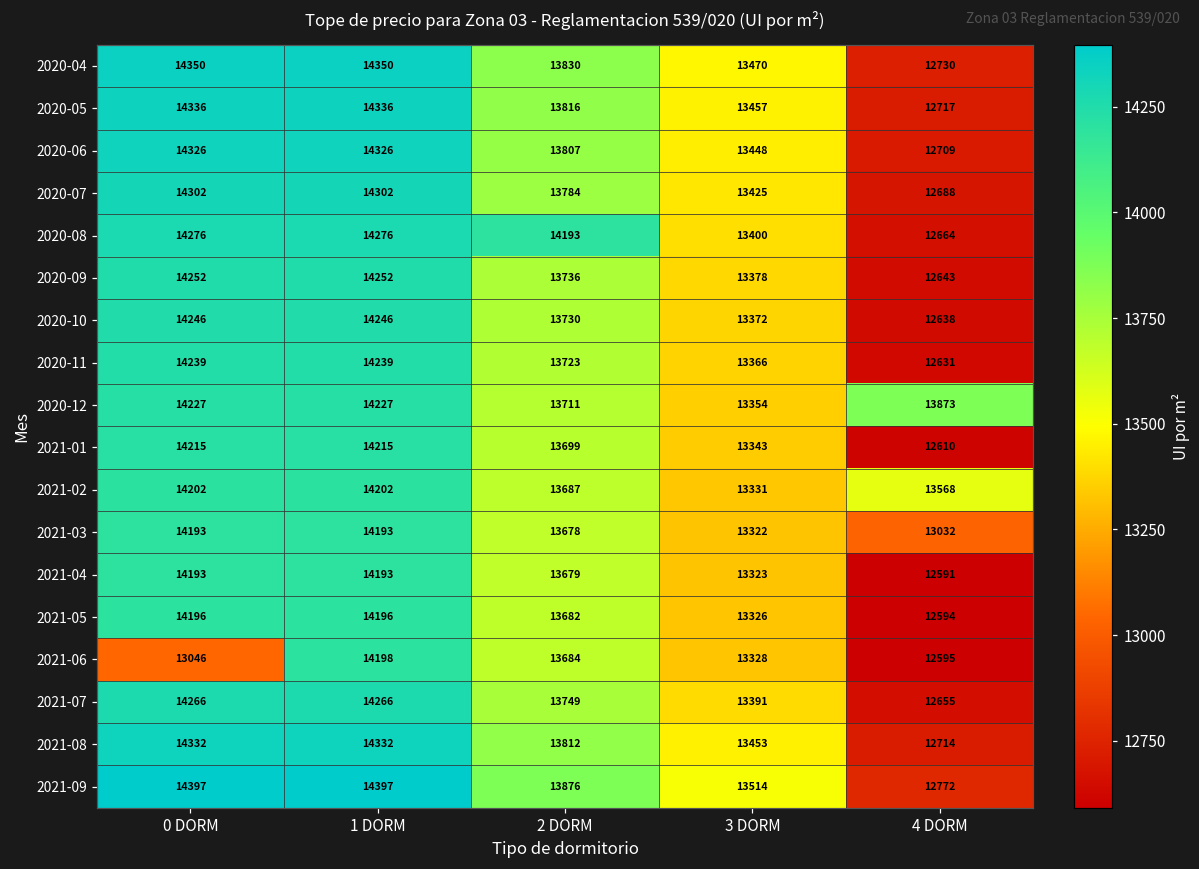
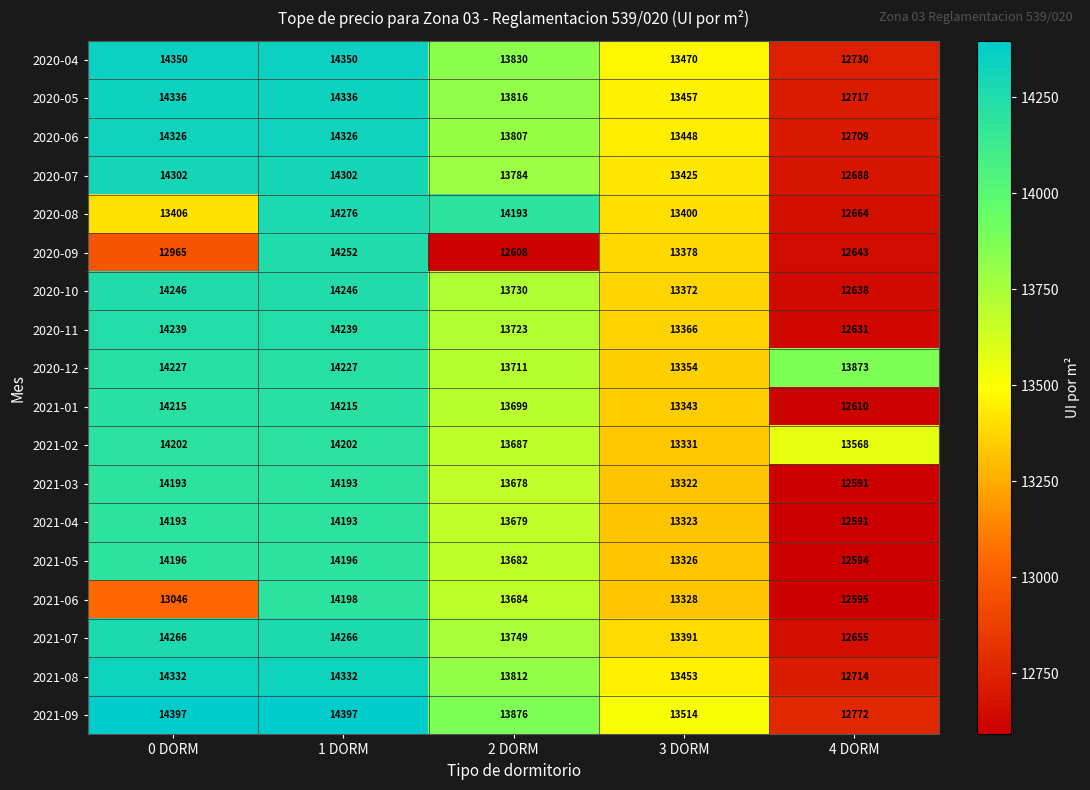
2020-08, 0 DORM: 14276 -> 13406
2020-09, 0 DORM: 14252 -> 12965
2020-09, 2 DORM: 13736 -> 12608
2021-03, 4 DORM: 13032 -> 12591
